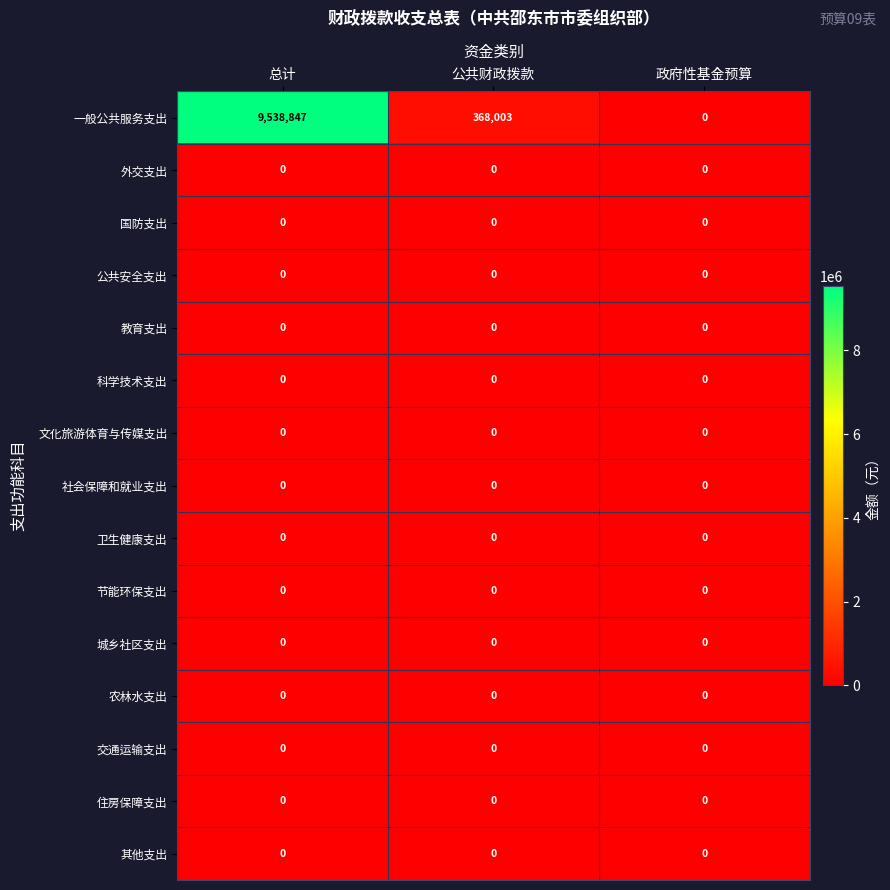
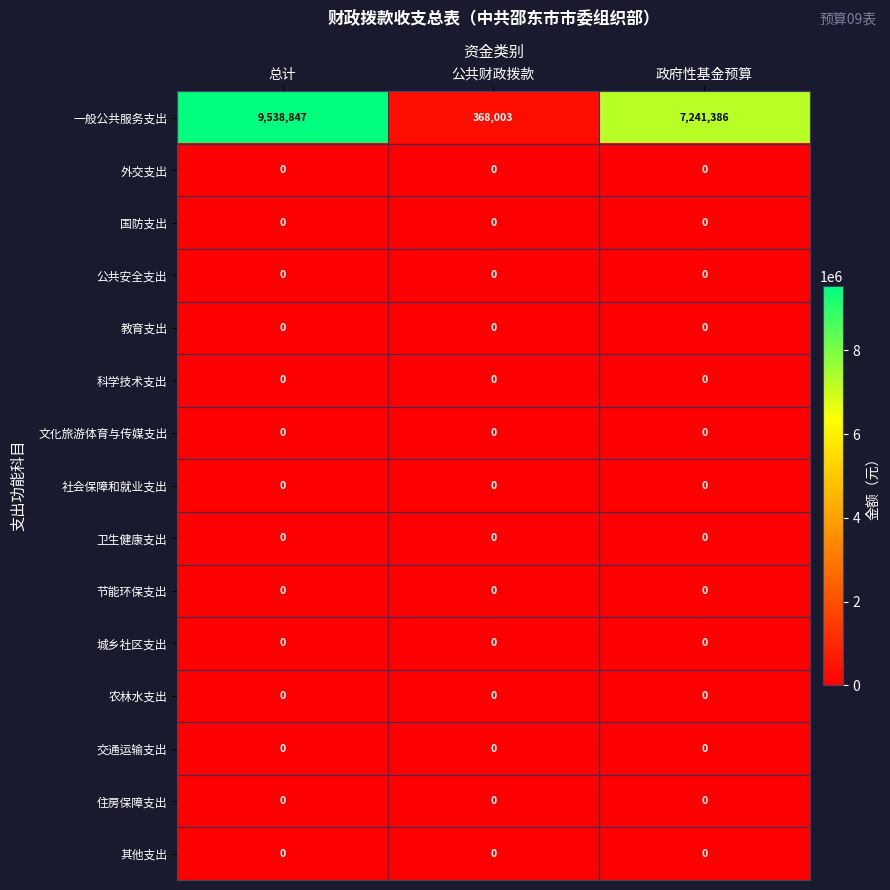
一般公共服务支出, 政府性基金预算: 0 -> 7,241,386
